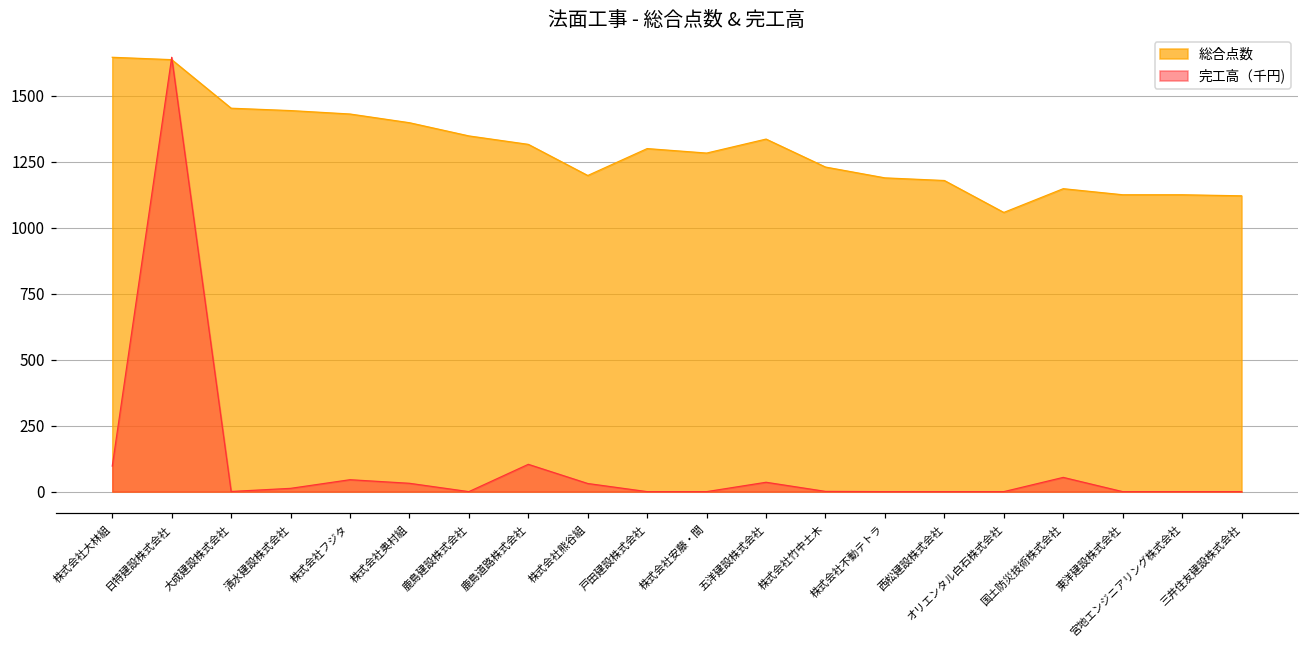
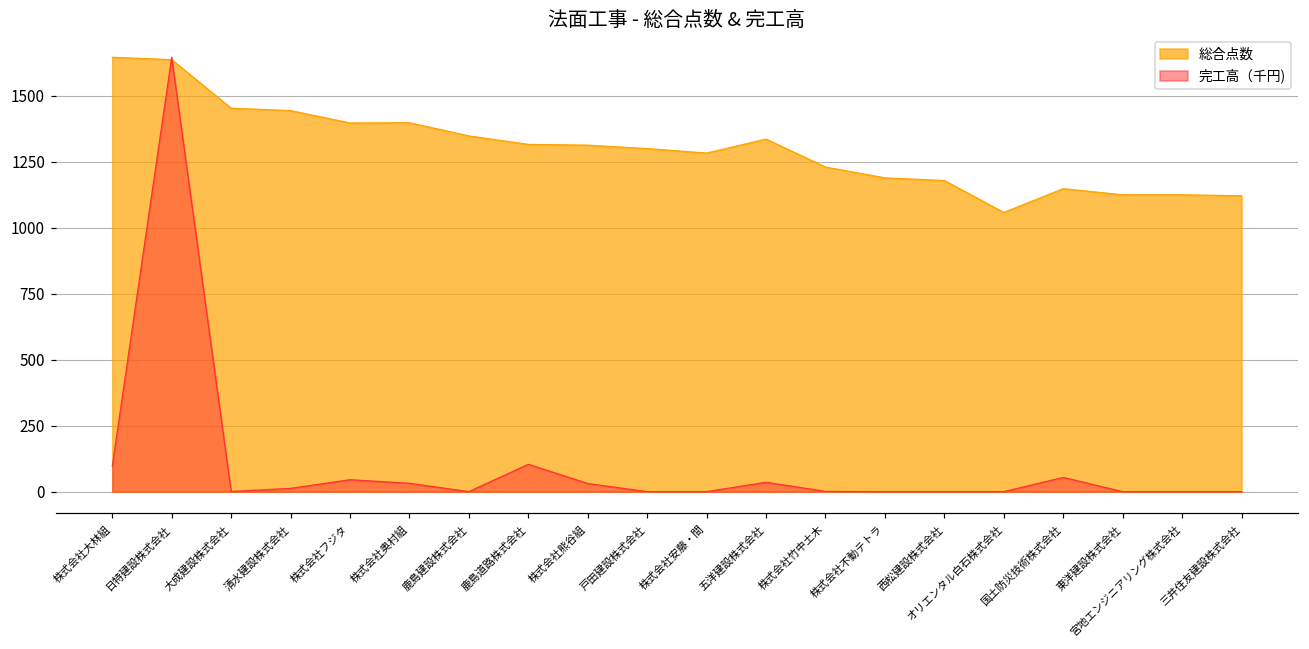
総合点数, 株式会社フジタ: 1430 -> 1400
総合点数, 株式会社熊谷組: 1200 -> 1310
